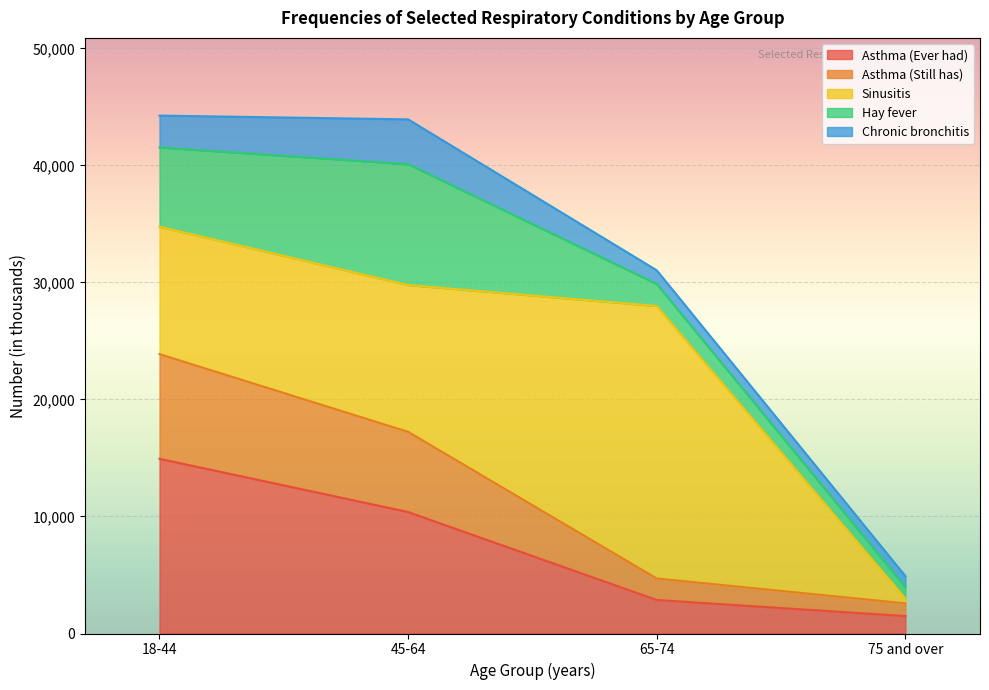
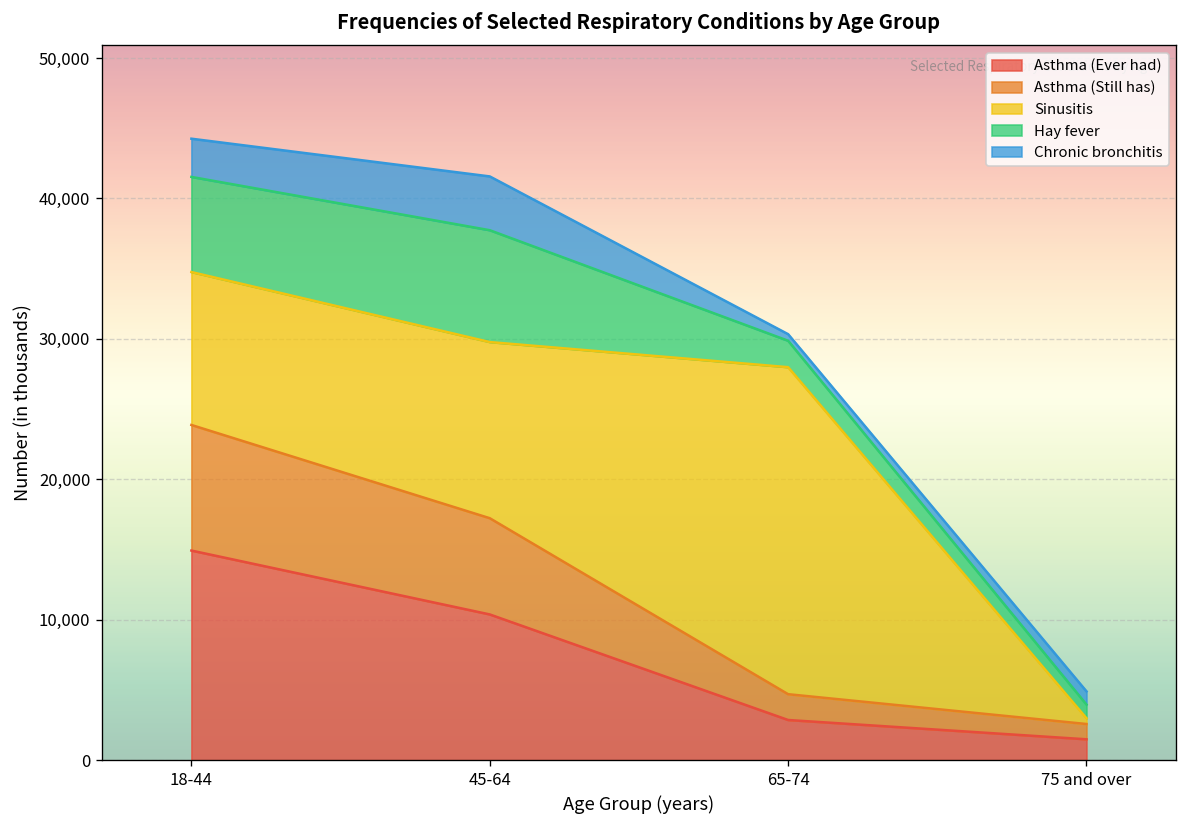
Hay fever, 45-64: 10,300 -> 8,000
Chronic bronchitis, 65-74: 1,200 -> 500
